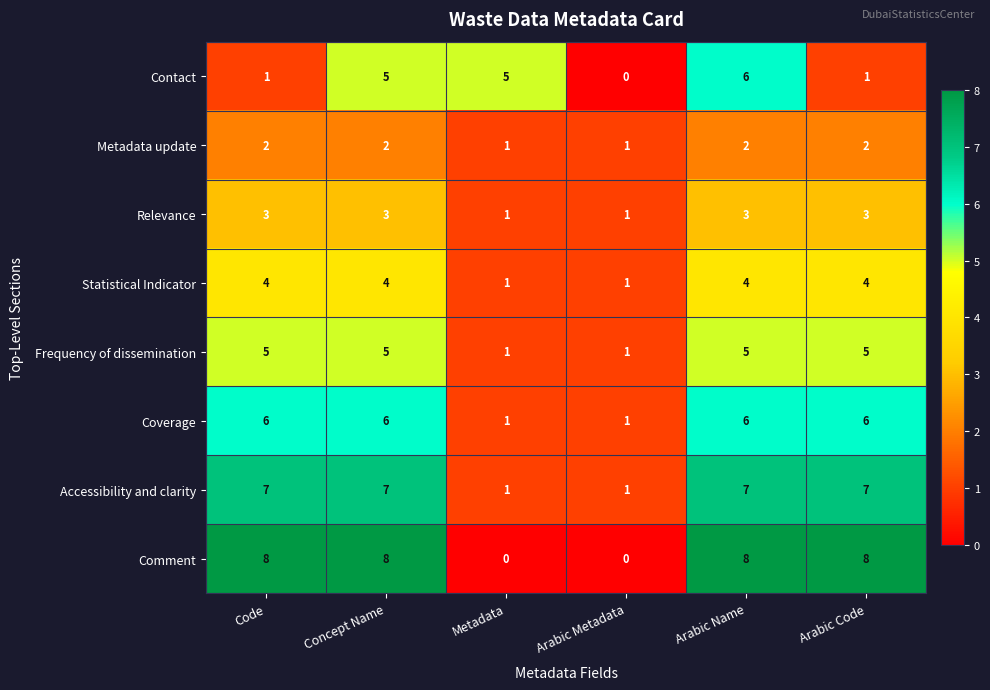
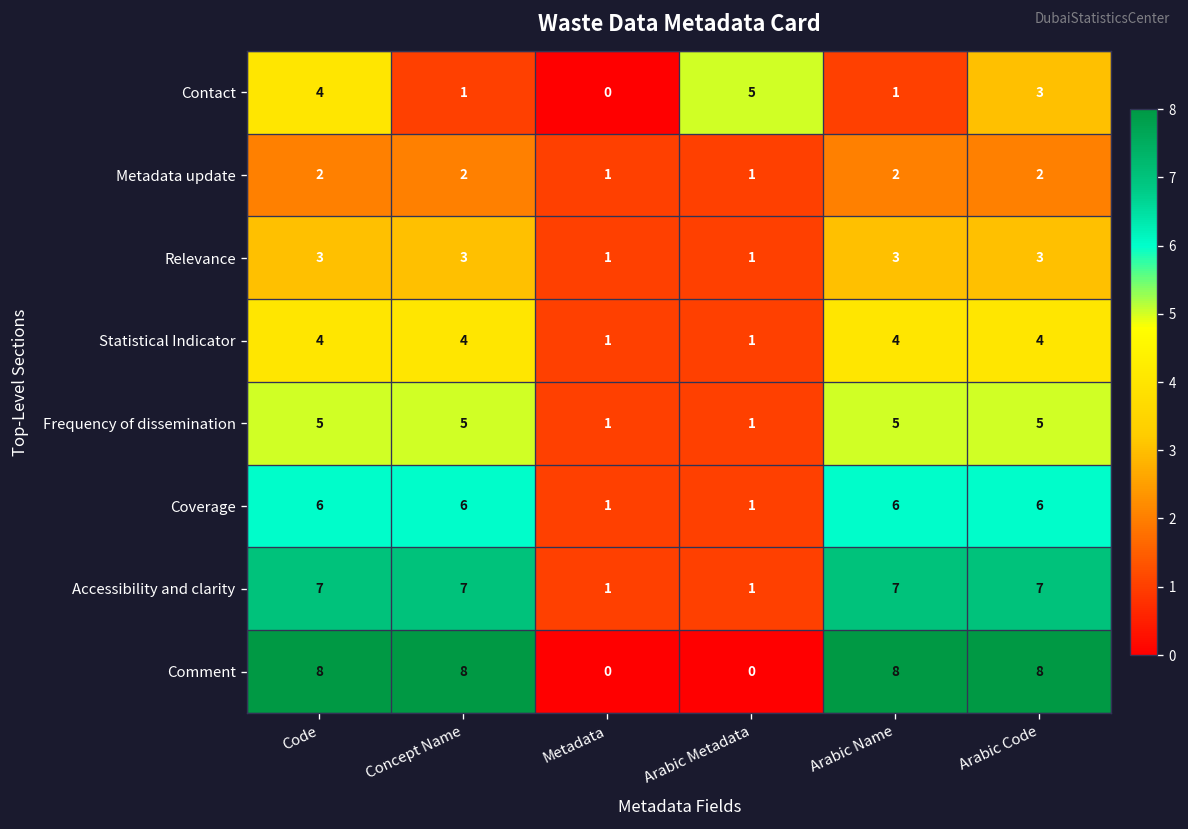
Contact, Code: 1 -> 4
Contact, Concept Name: 5 -> 1
Contact, Metadata: 5 -> 0
Contact, Arabic Metadata: 0 -> 5
Contact, Arabic Name: 6 -> 1
Contact, Arabic Code: 1 -> 3
